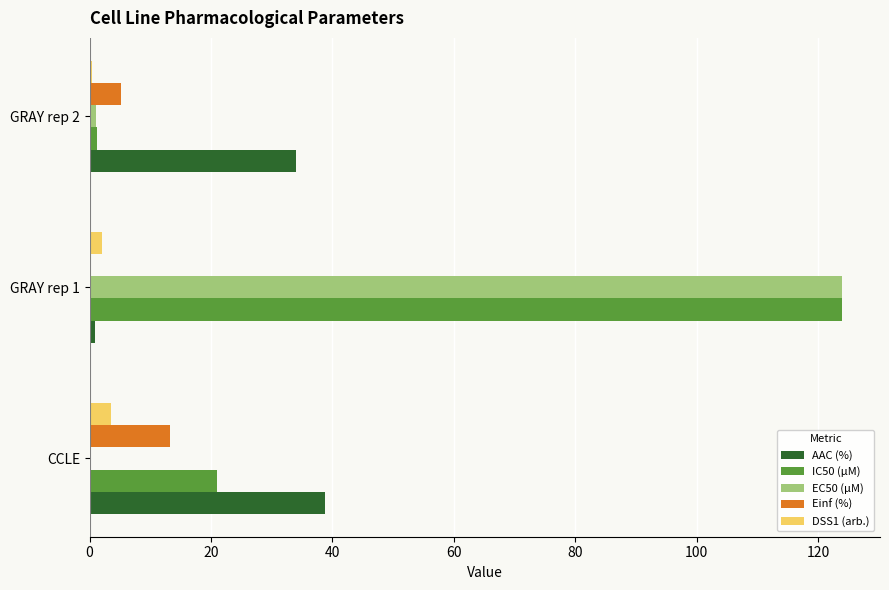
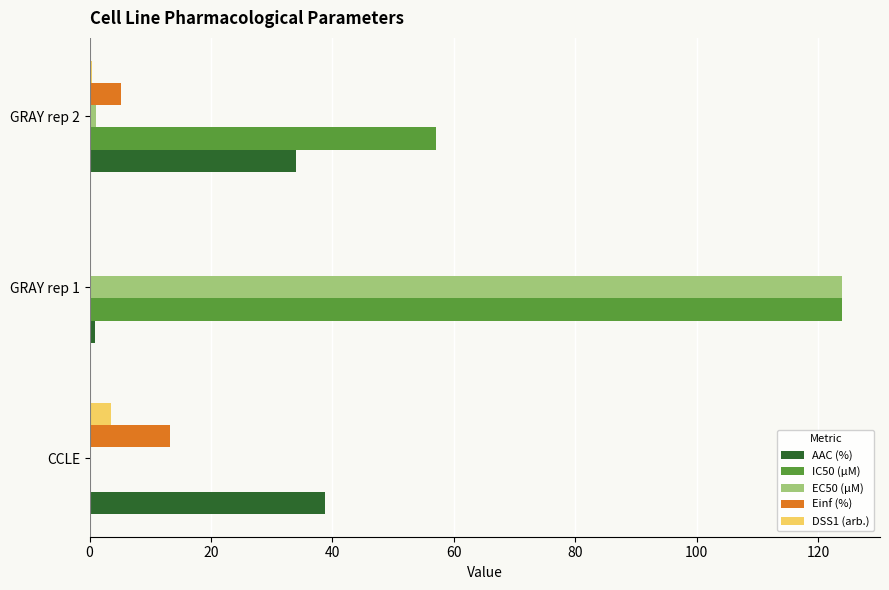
IC50 (µM), GRAY rep 2: 1 -> 57
DSS1 (arb.), GRAY rep 1: 2 -> 0
IC50 (µM), CCLE: 21 -> 0
